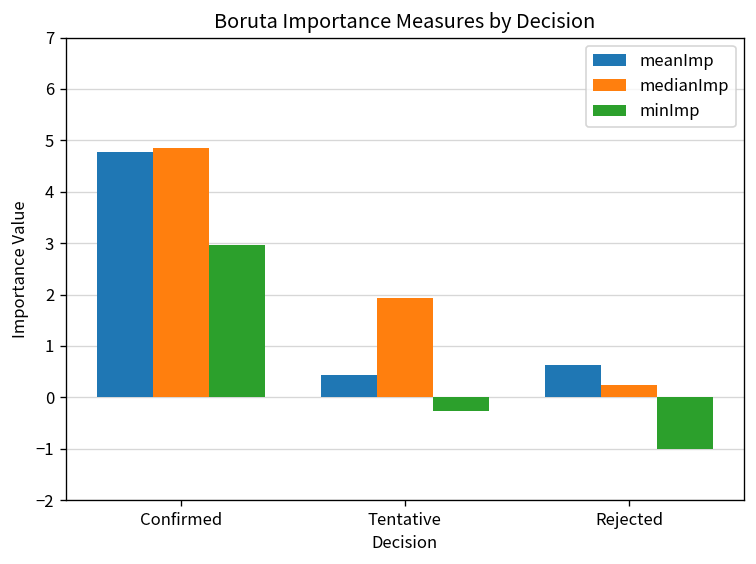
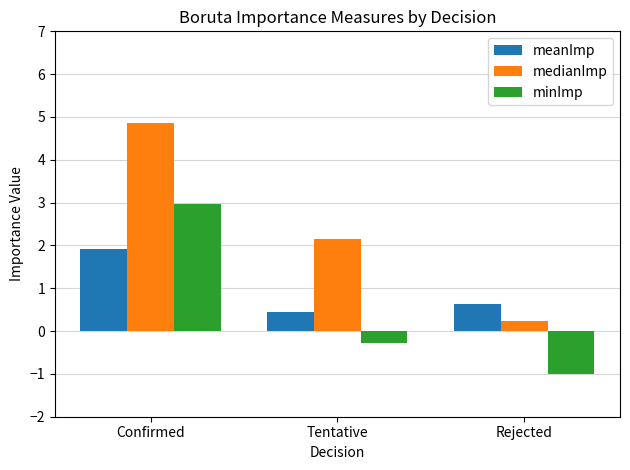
meanImp, Confirmed: 4.8 -> 1.9
medianImp, Tentative: 1.9 -> 2.1
